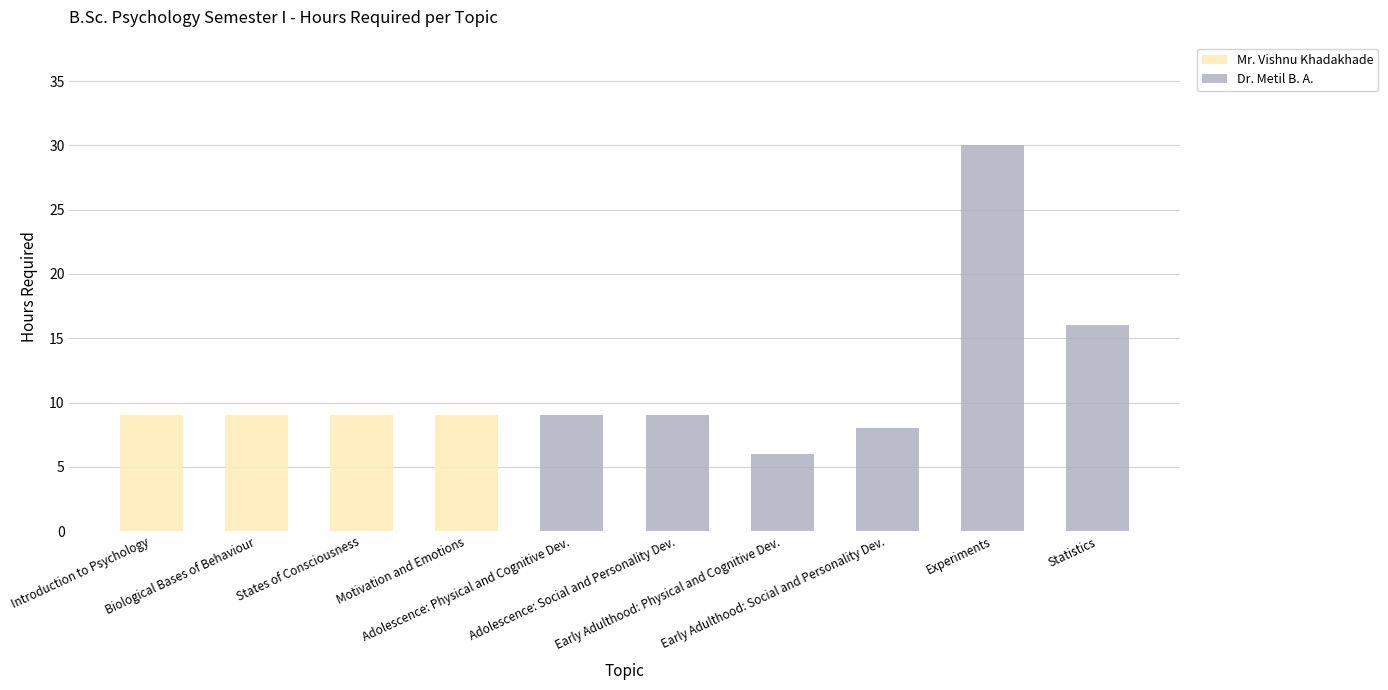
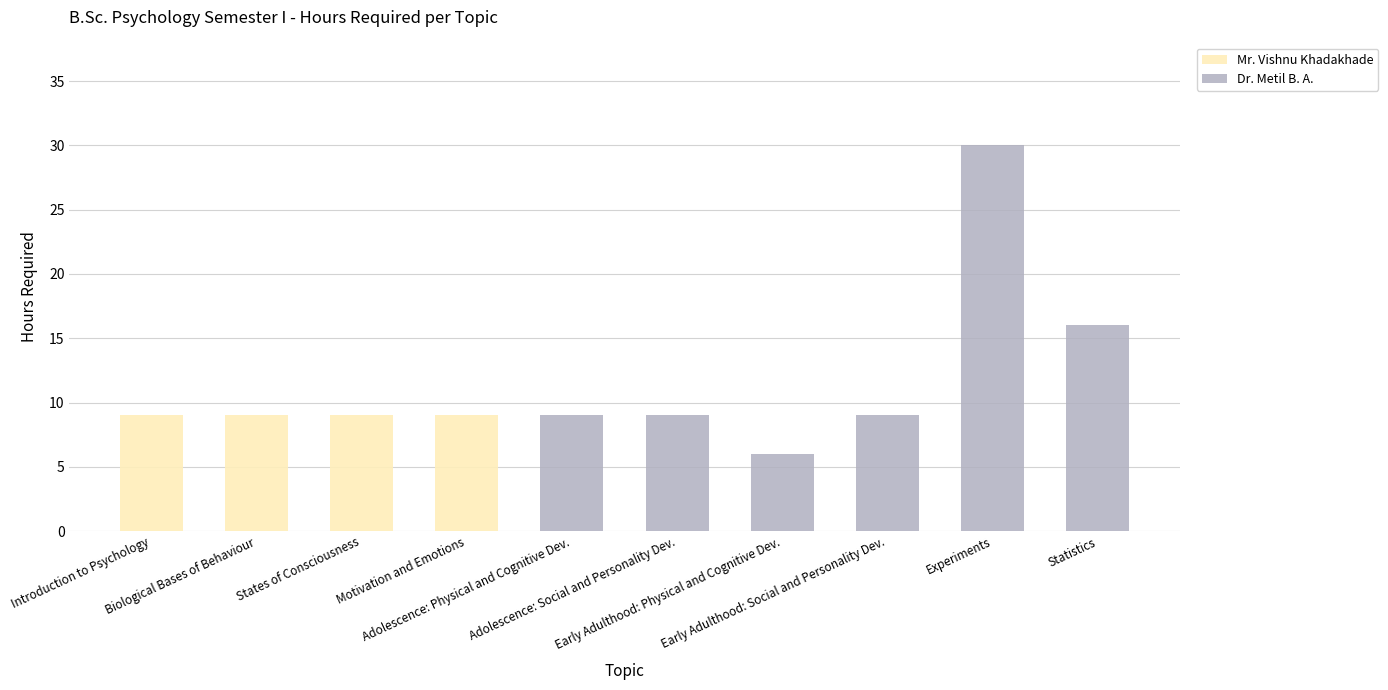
Dr. Metil B. A., Early Adulthood: Social and Personality Dev.: 8 -> 9
